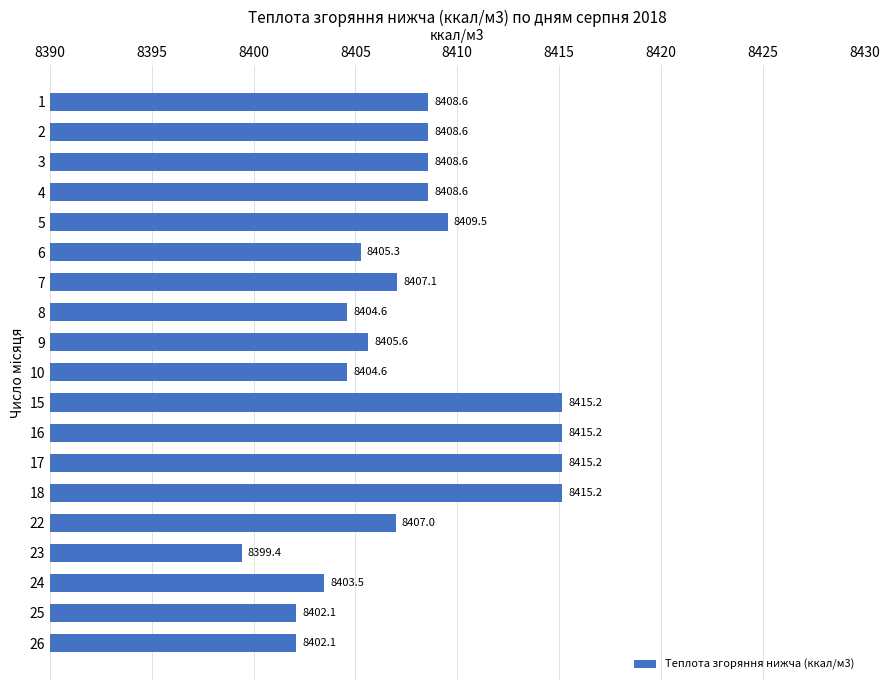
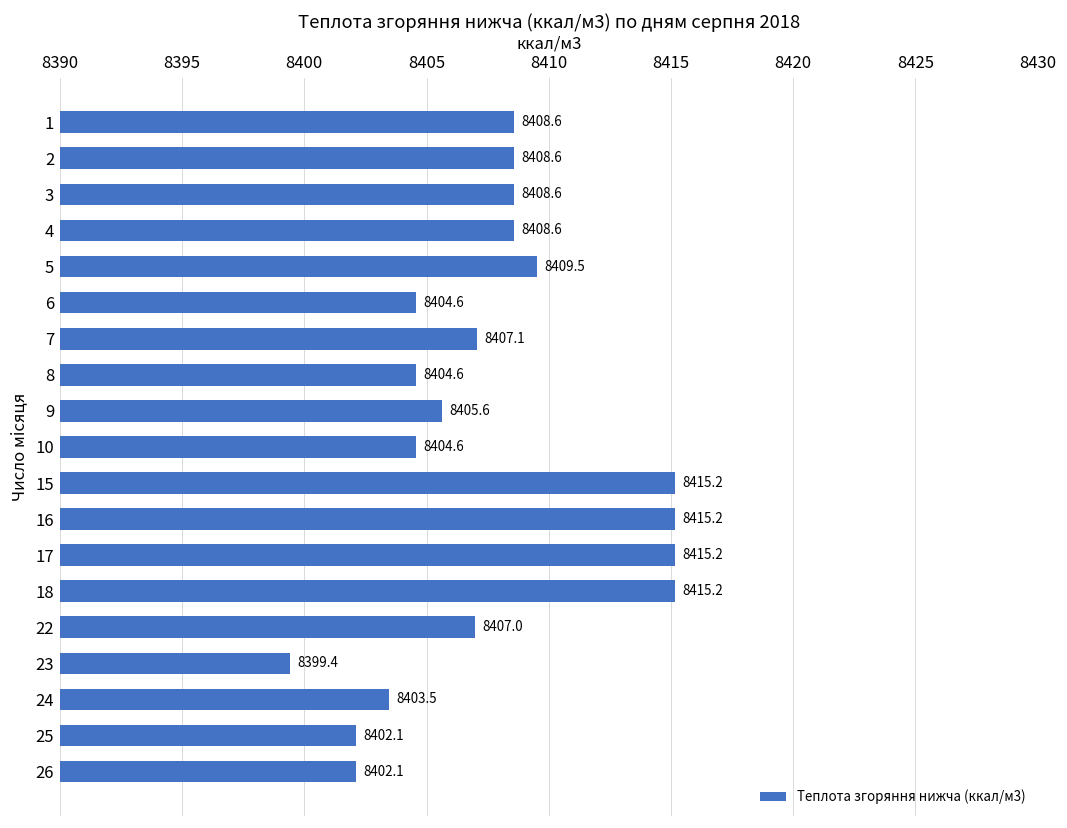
6: 8405.3 -> 8404.6
